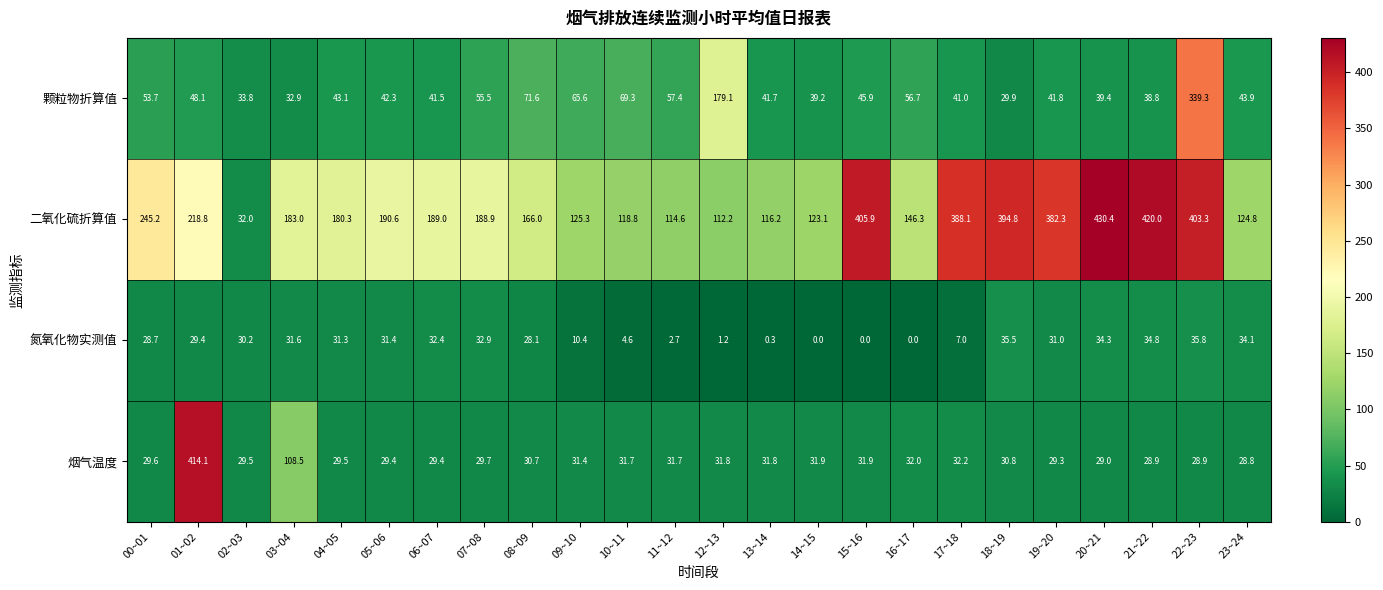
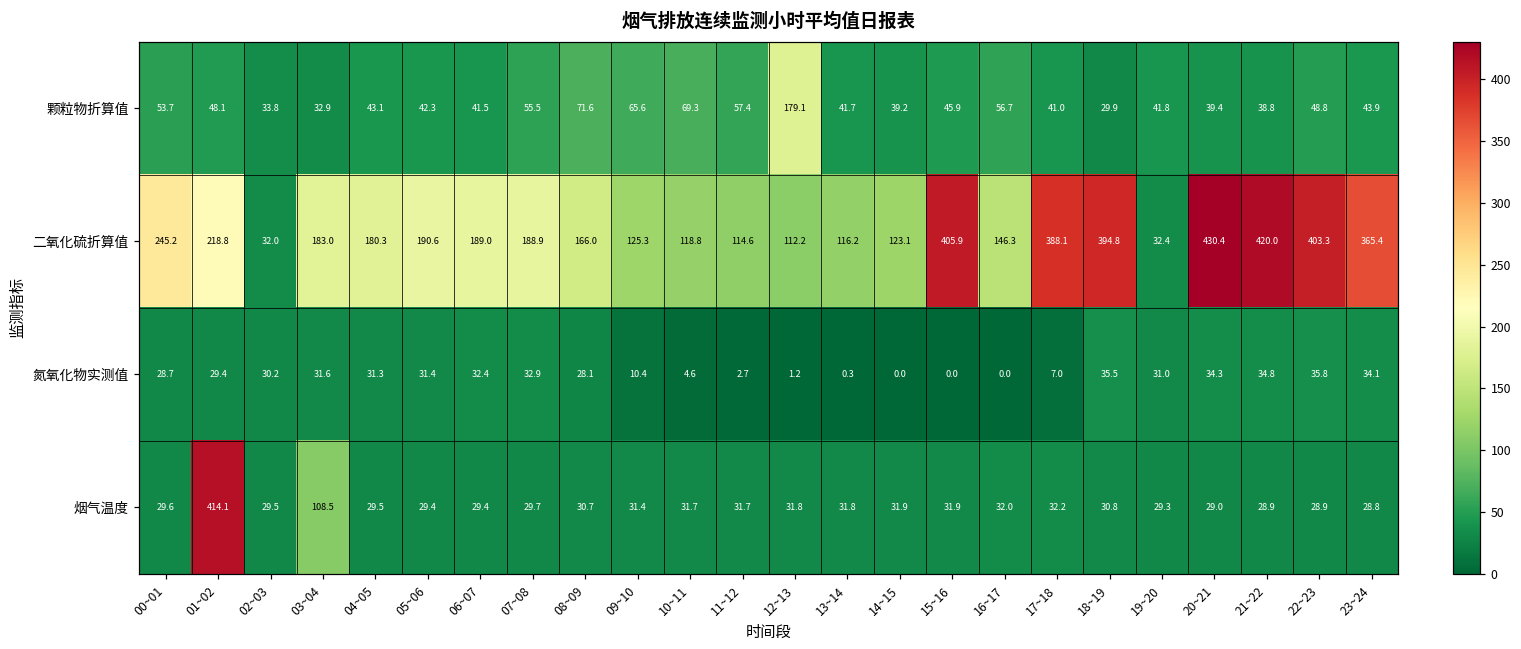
颗粒物折算值, 22~23: 339.3 -> 48.8
二氧化硫折算值, 19~20: 382.3 -> 32.4
二氧化硫折算值, 23~24: 124.8 -> 365.4
